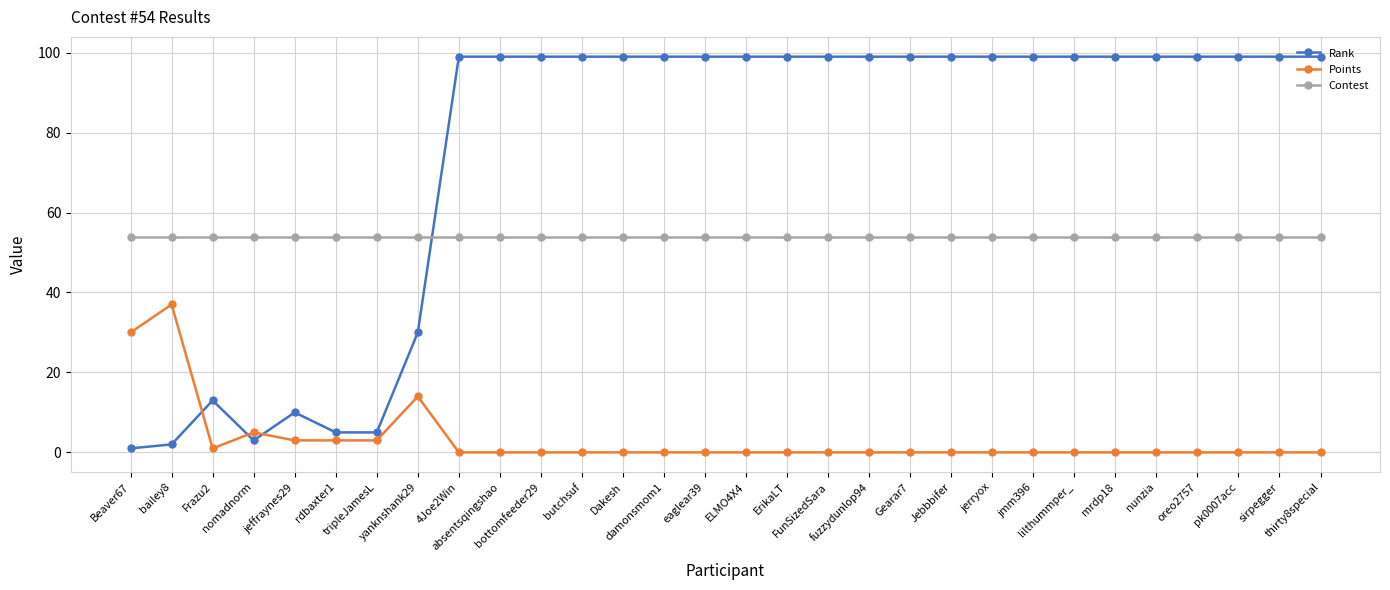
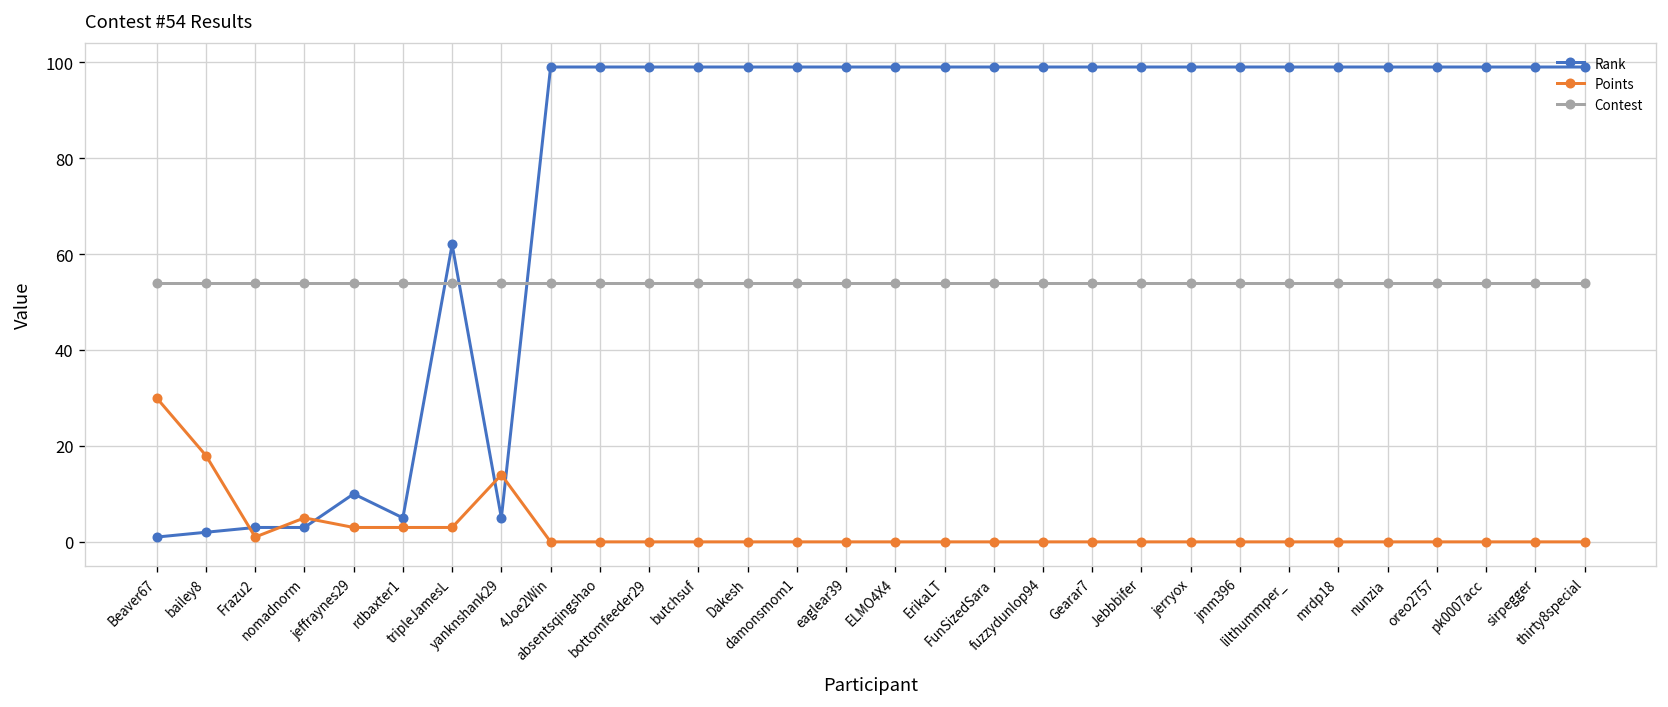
Points, bailey8: 37 -> 18
Rank, Frazu2: 13 -> 3
Rank, tripleJamesL: 5 -> 62
Rank, yanknshank29: 30 -> 5
